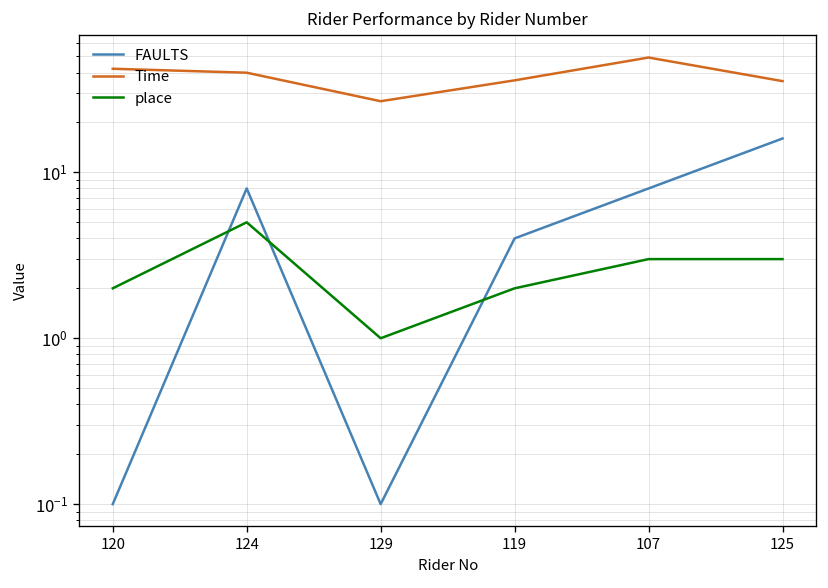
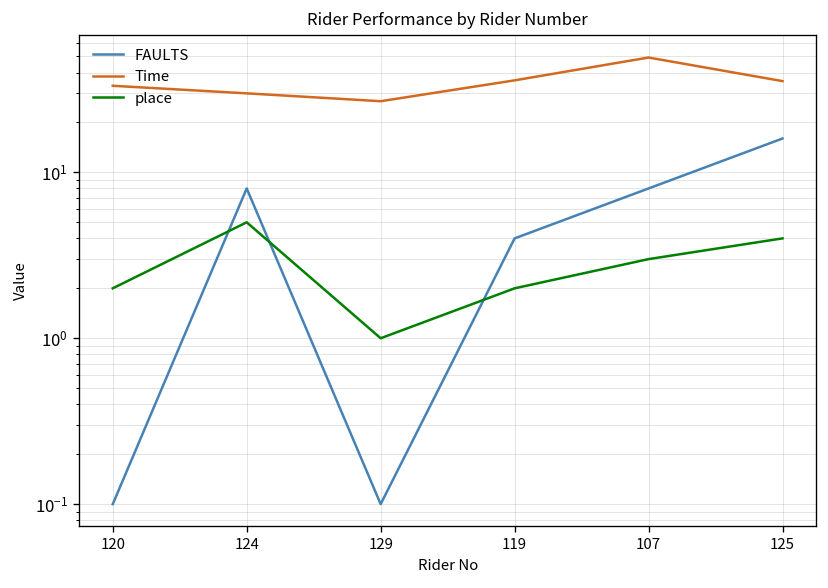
Time, 120: 42 -> 33
Time, 124: 40 -> 30
place, 125: 3 -> 4
